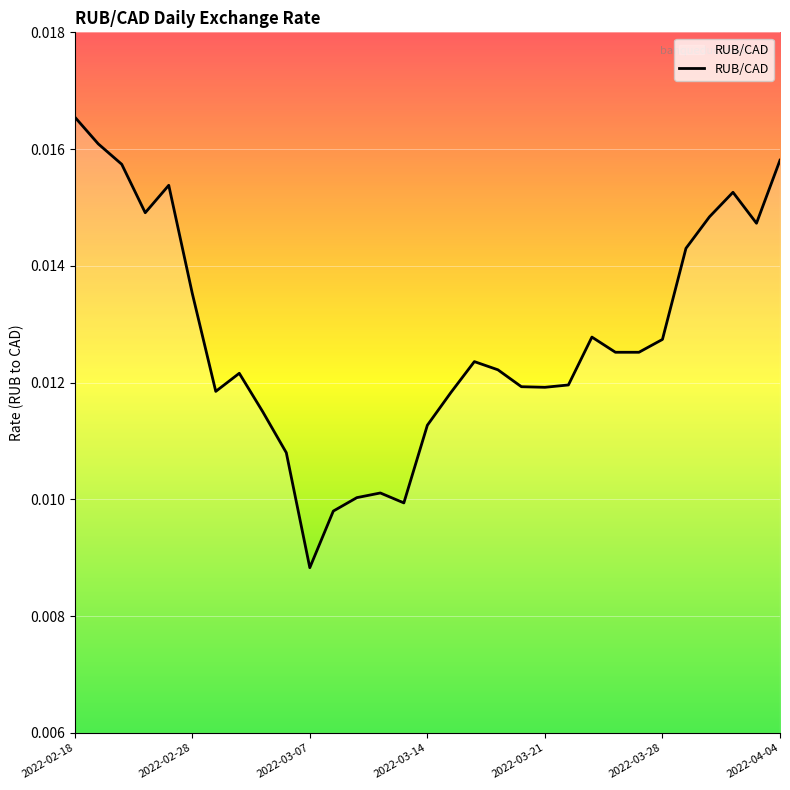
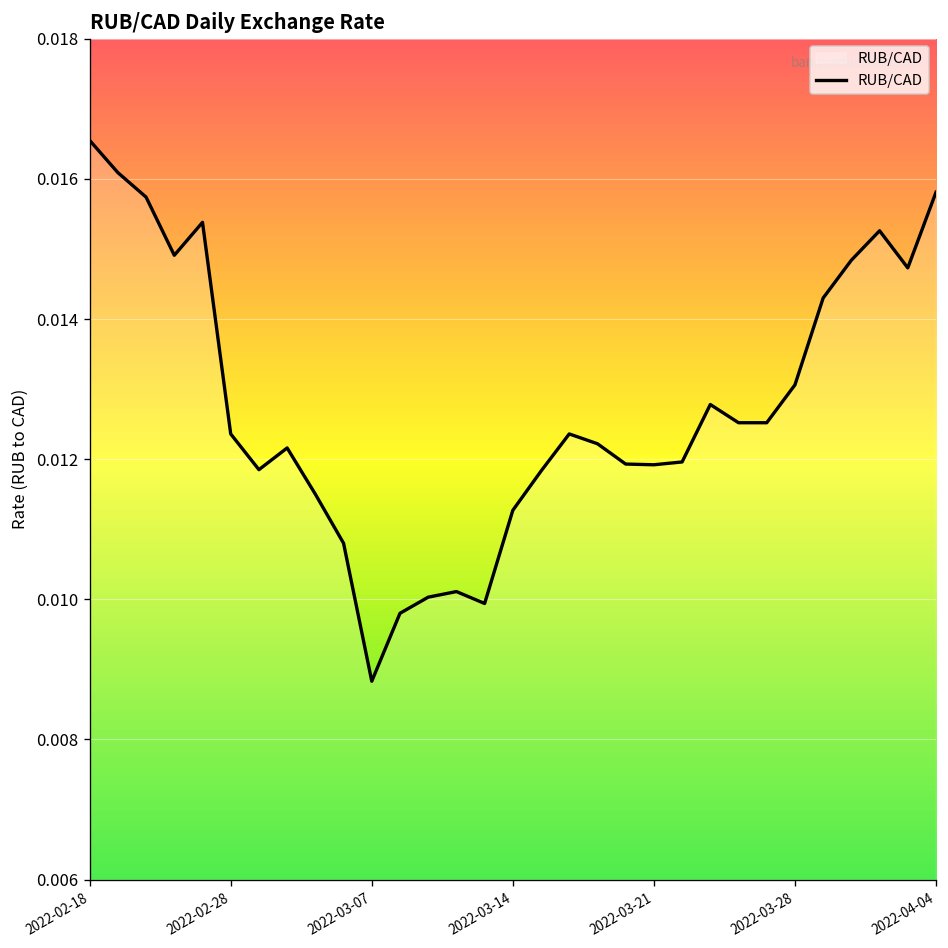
2022-02-28: 0.0135 -> 0.0124
2022-03-28: 0.0127 -> 0.0131
